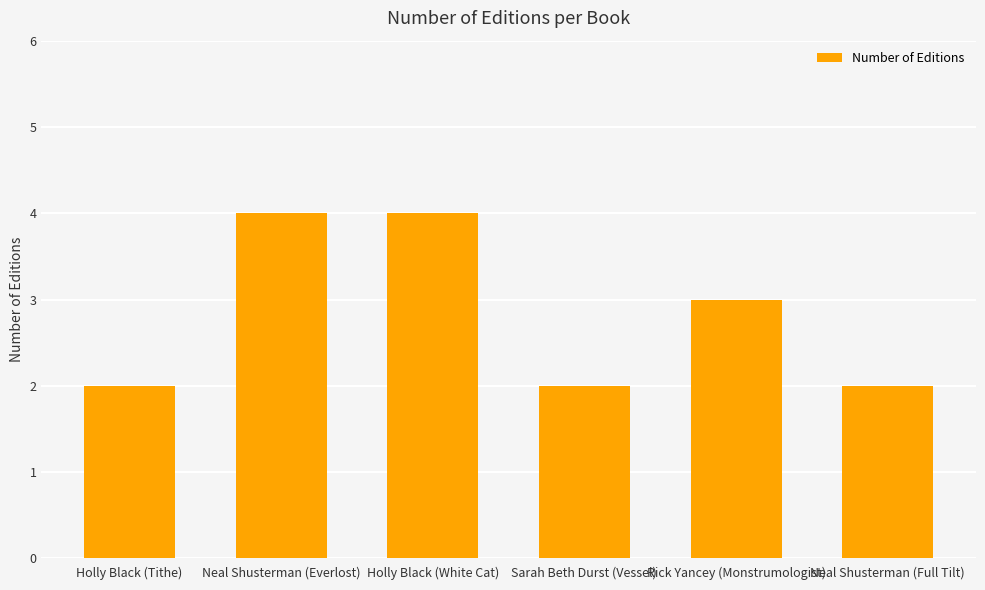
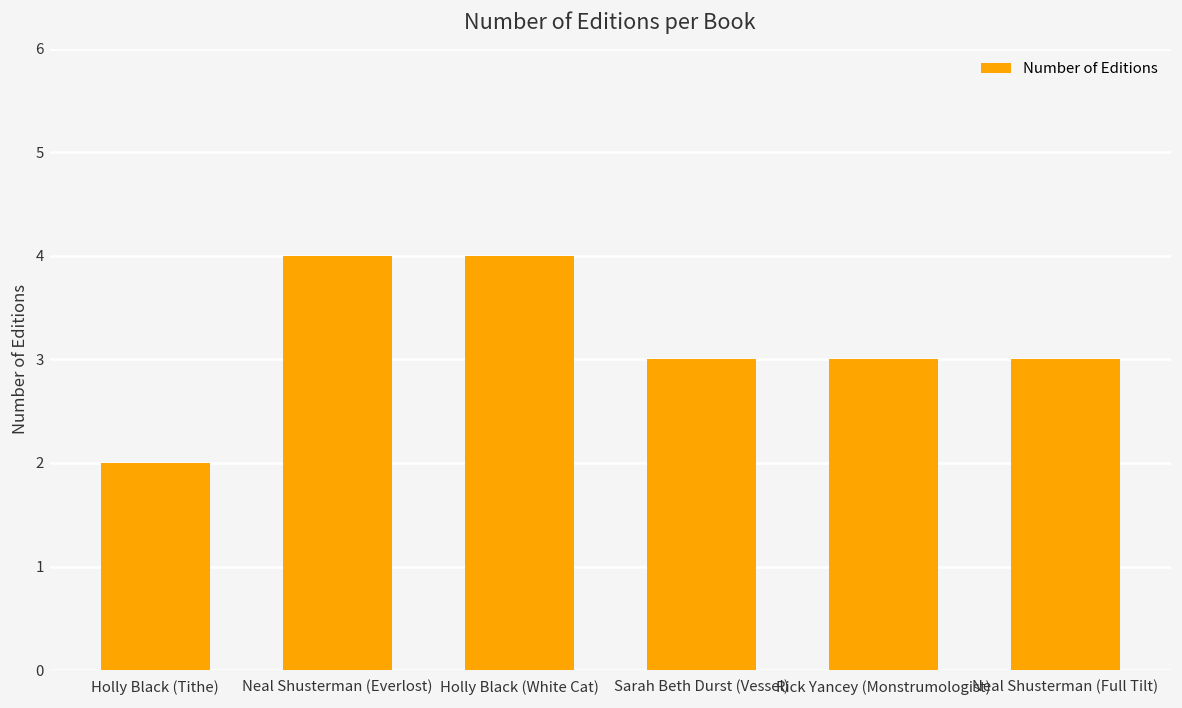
Sarah Beth Durst (Vessel): 2 -> 3
Neal Shusterman (Full Tilt): 2 -> 3
